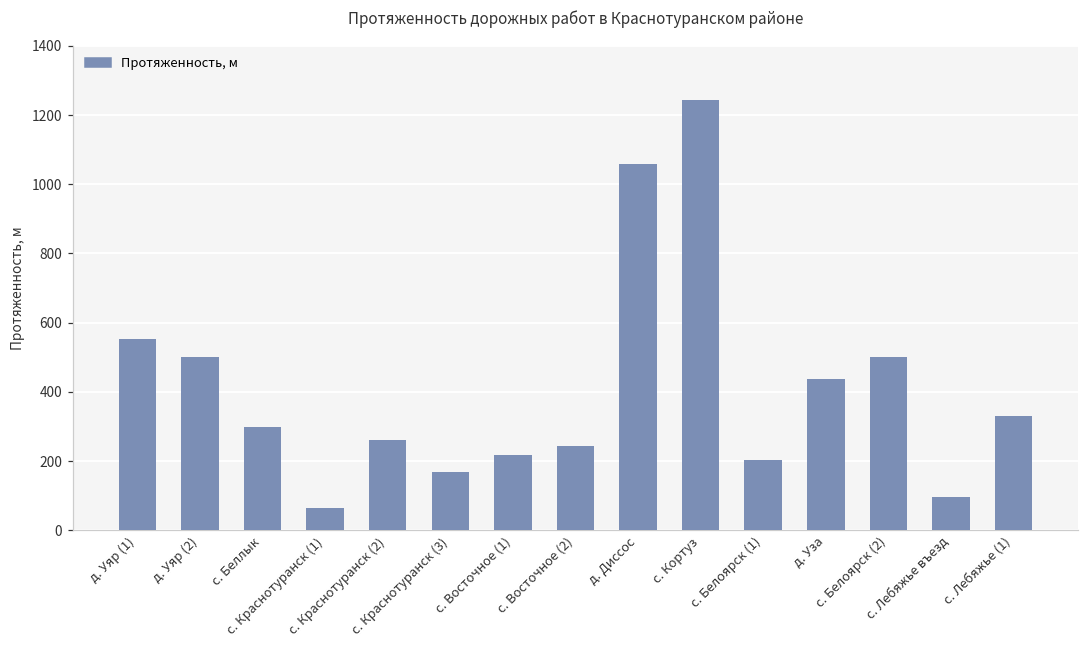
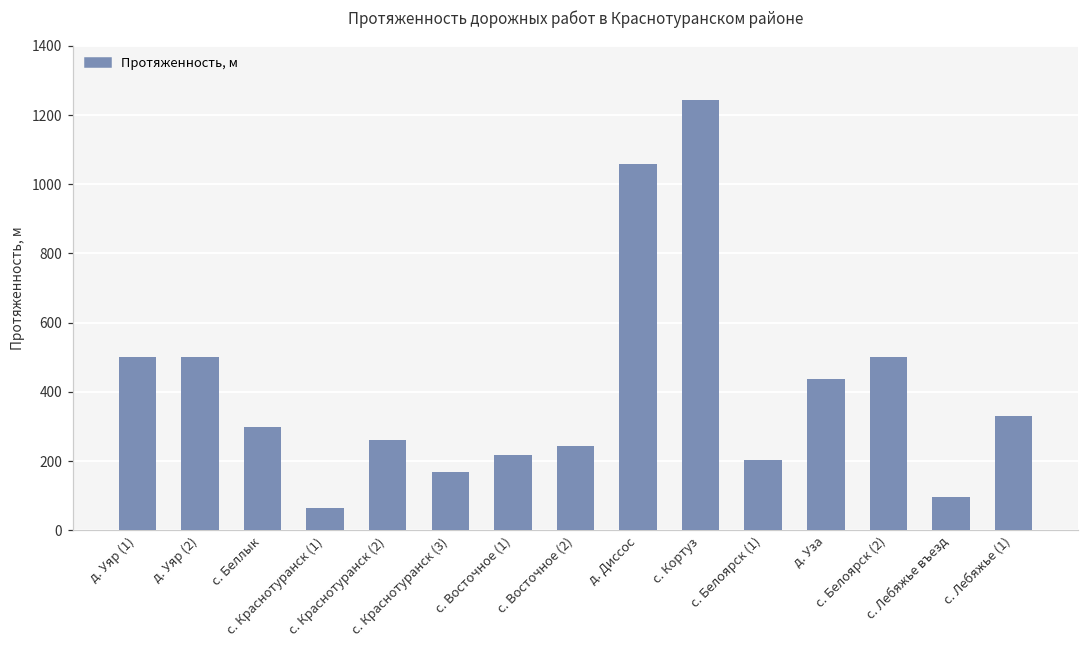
д. Уяр (1): 550 -> 500
